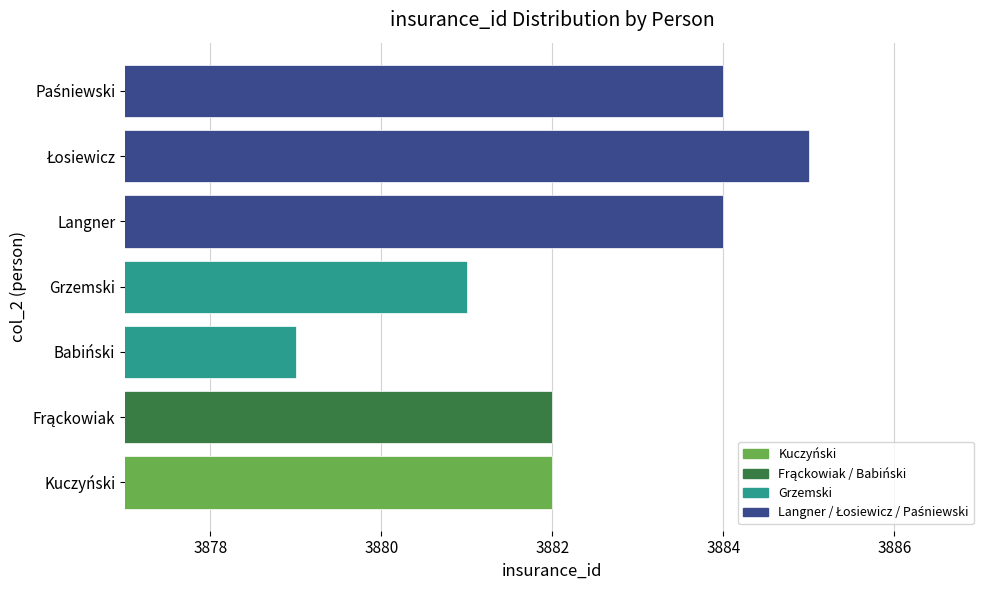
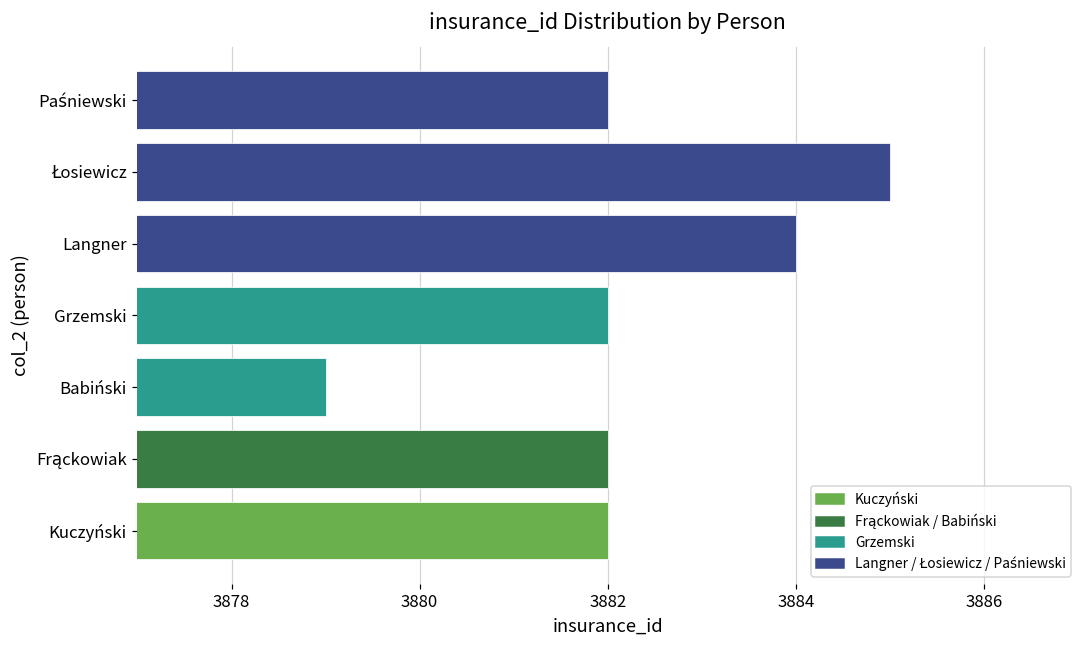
Paśniewski: 3884 -> 3882
Grzemski: 3881 -> 3882
